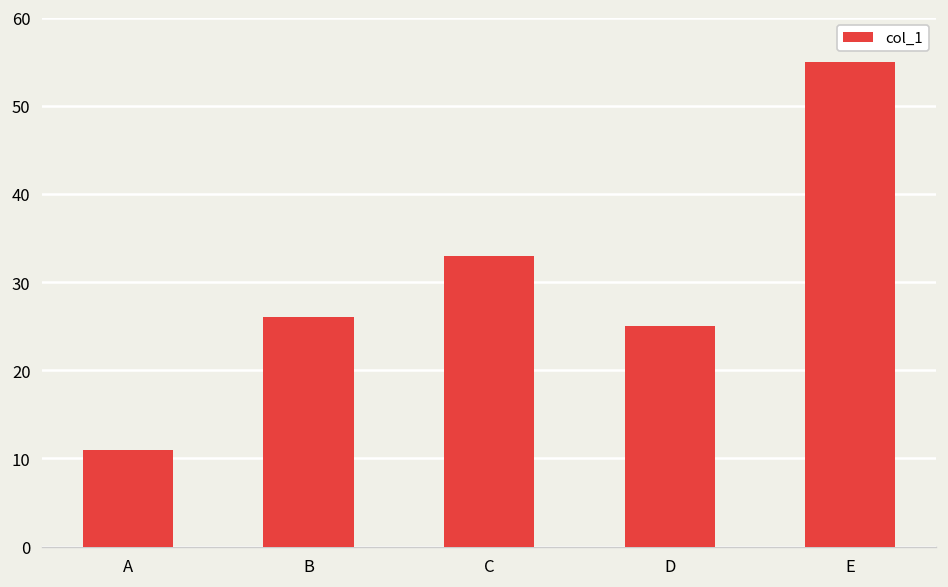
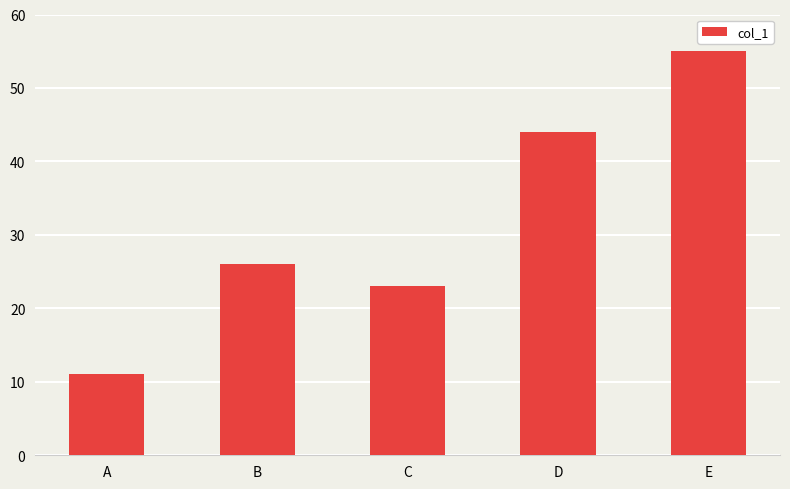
C: 33 -> 23
D: 25 -> 44
